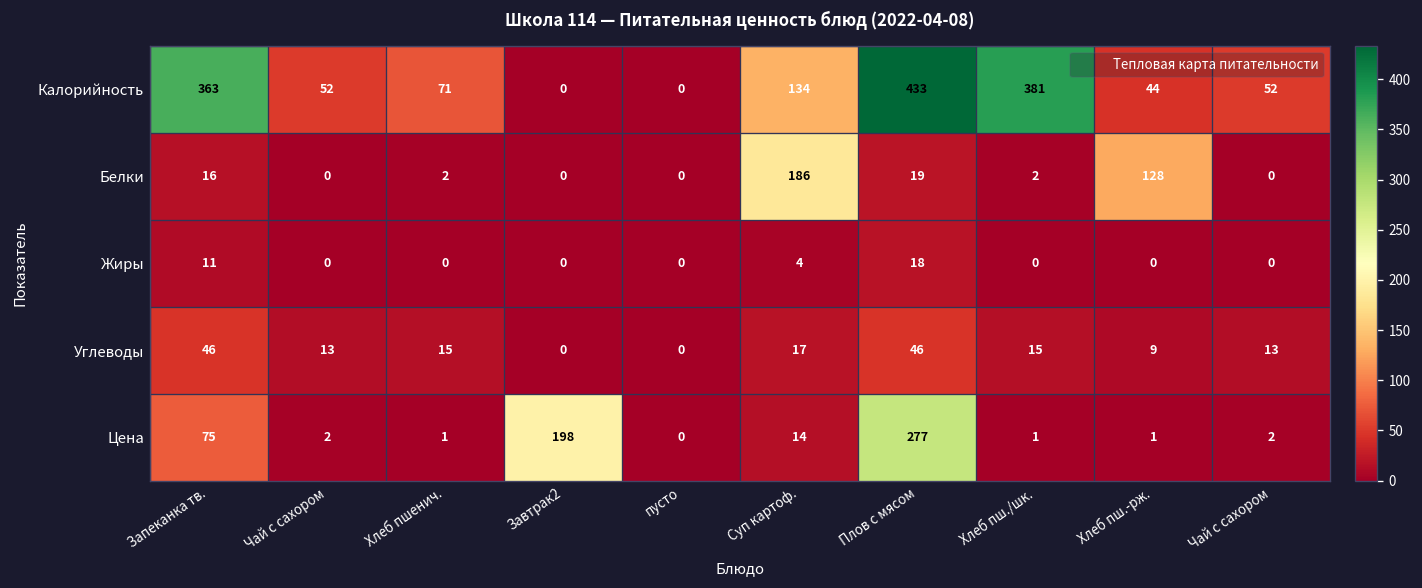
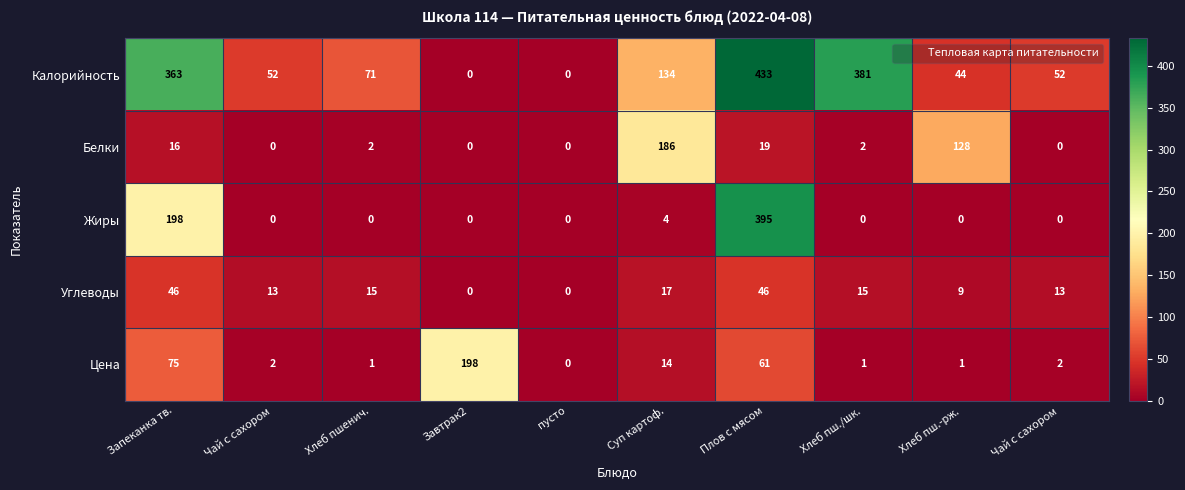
Жиры, Запеканка тв.: 11 -> 198
Жиры, Плов с мясом: 18 -> 395
Цена, Плов с мясом: 277 -> 61
